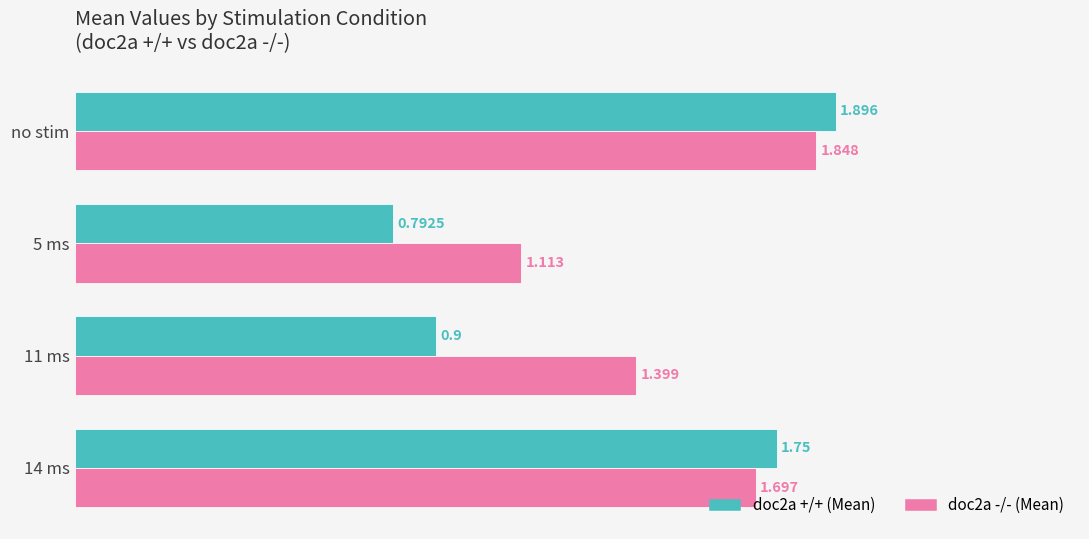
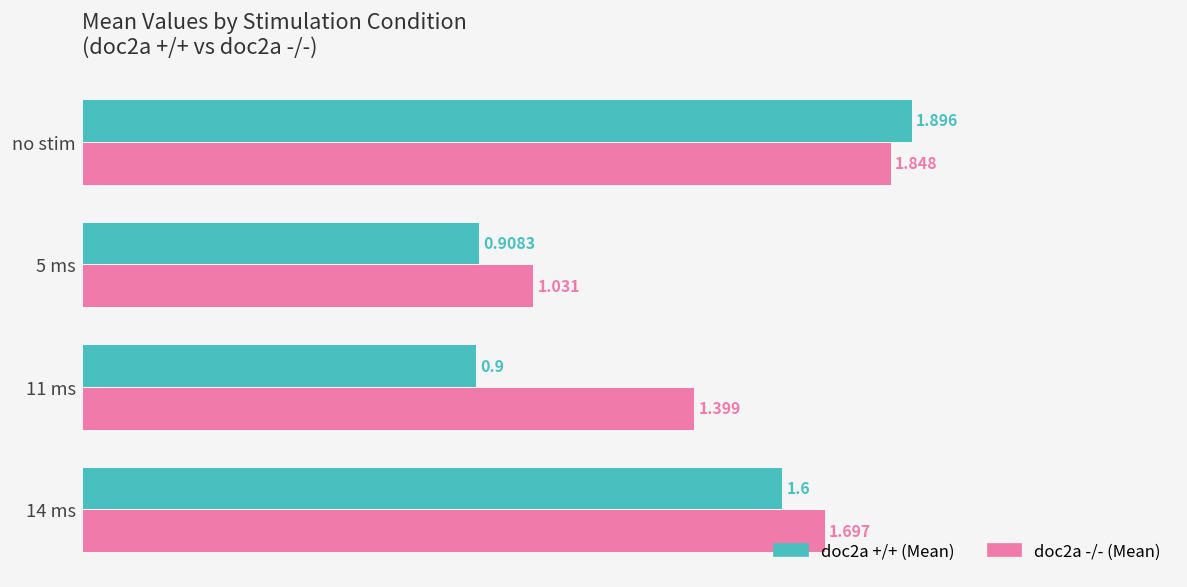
doc2a +/+ (Mean), 5 ms: 0.7925 -> 0.9083
doc2a -/- (Mean), 5 ms: 1.113 -> 1.031
doc2a +/+ (Mean), 14 ms: 1.75 -> 1.6
